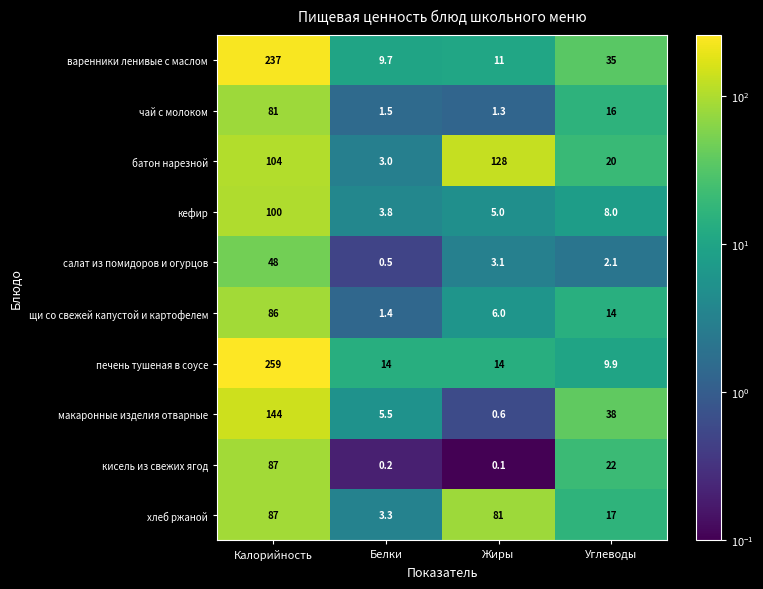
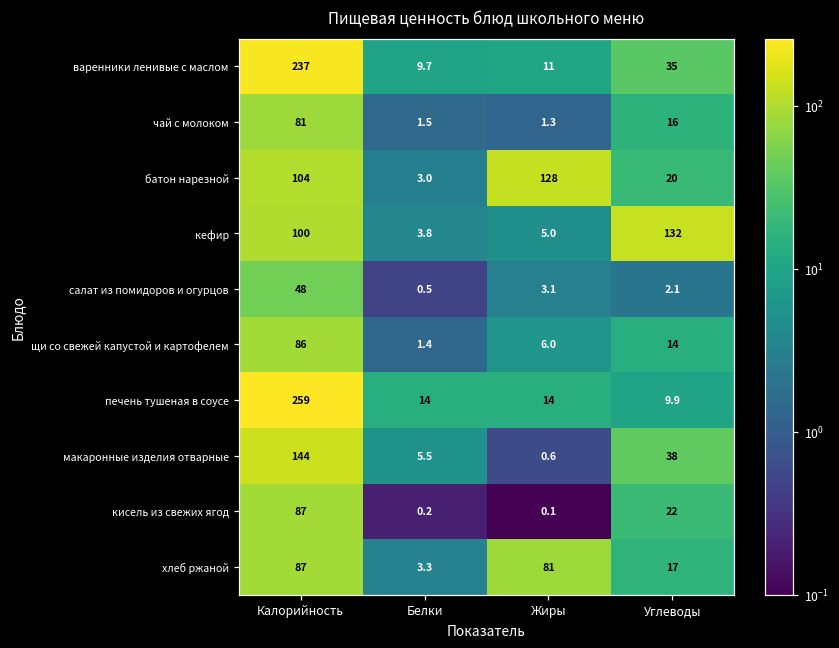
кефир, Углеводы: 8.0 -> 132
